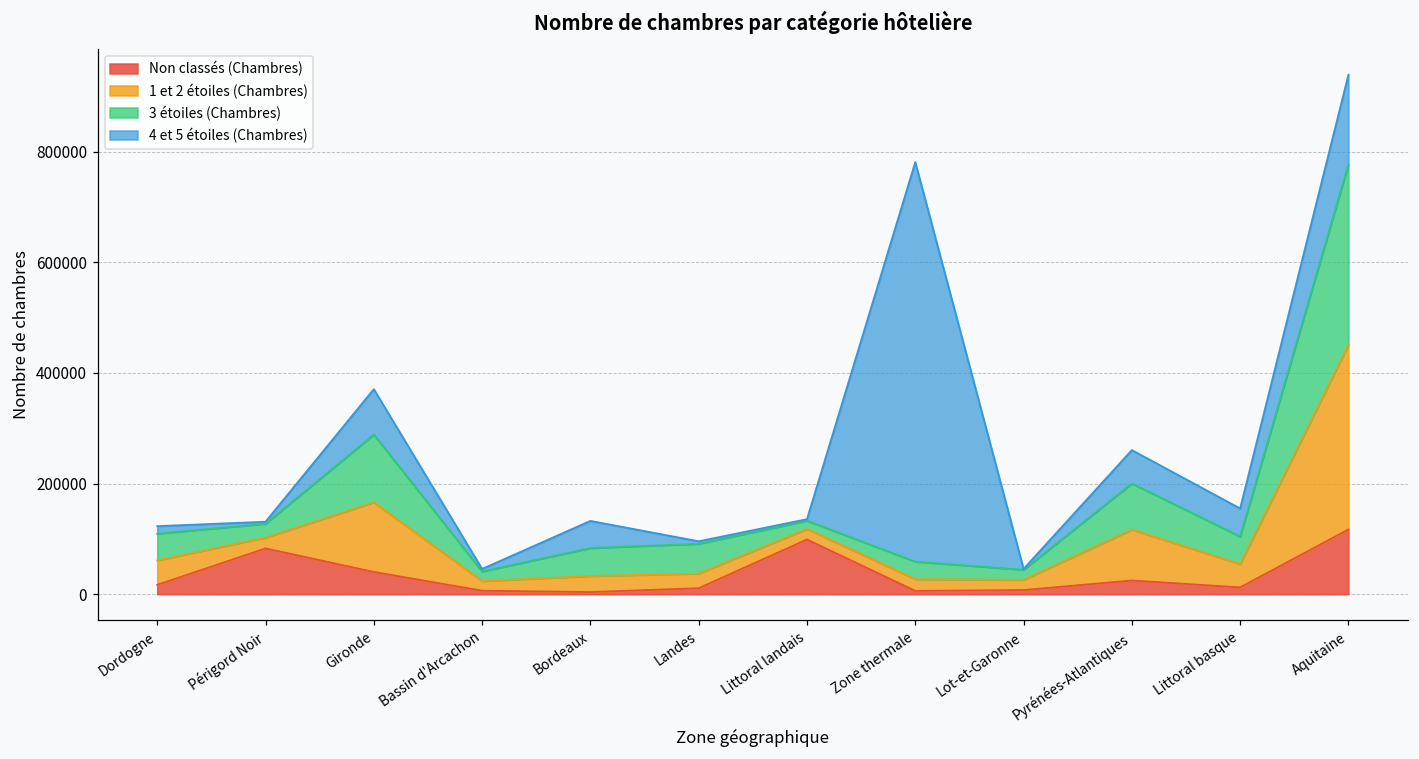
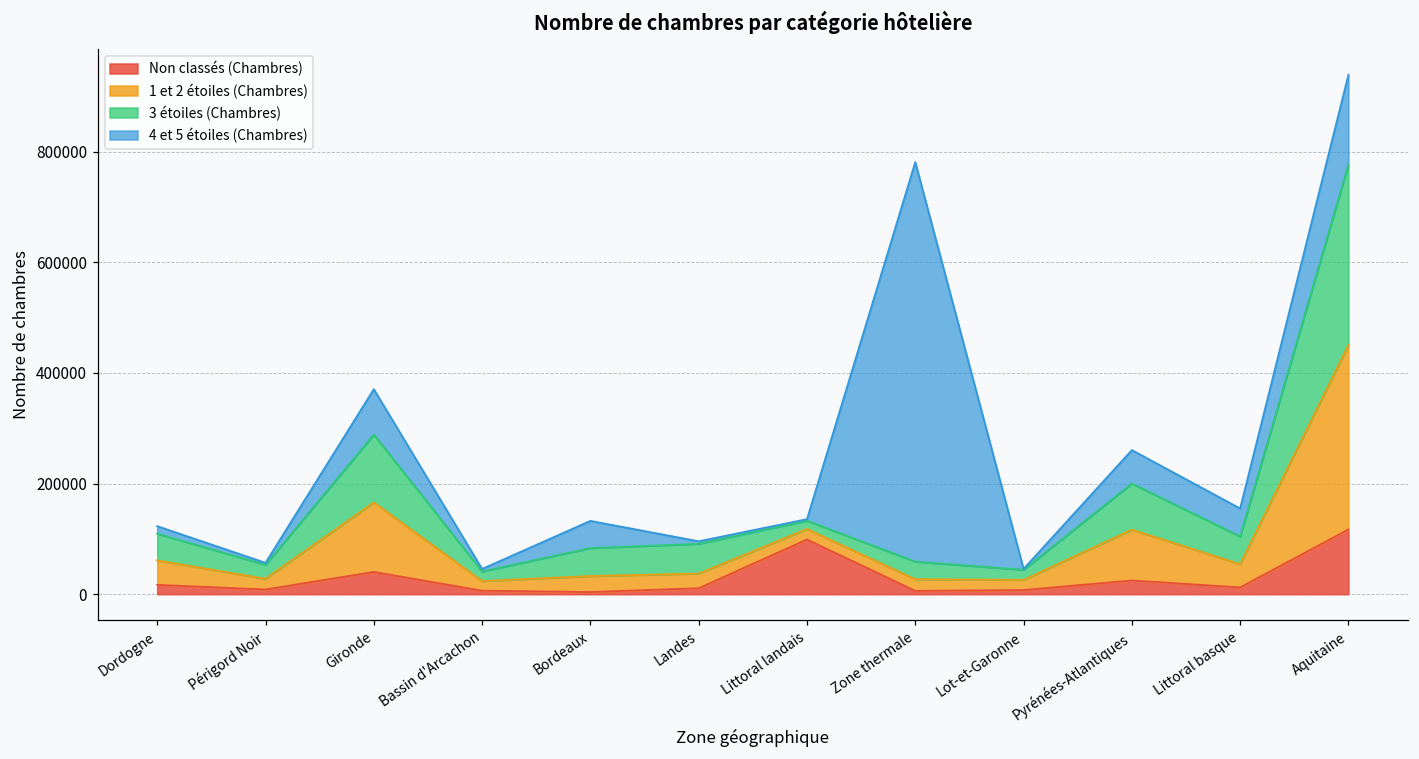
Non classés (Chambres), Périgord Noir: 80000 -> 10000
